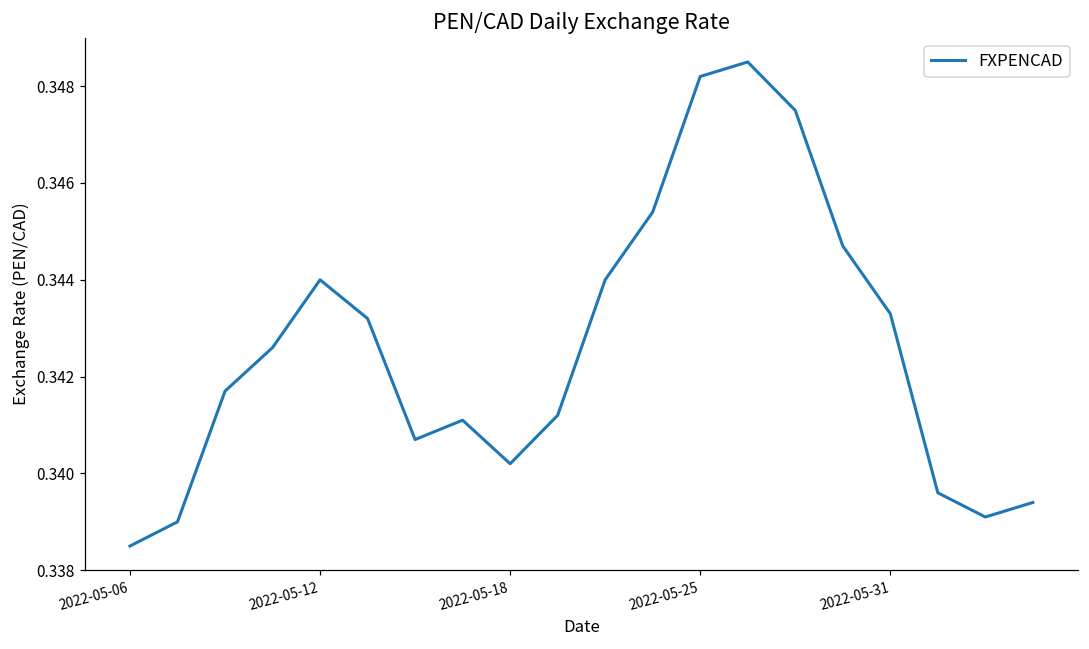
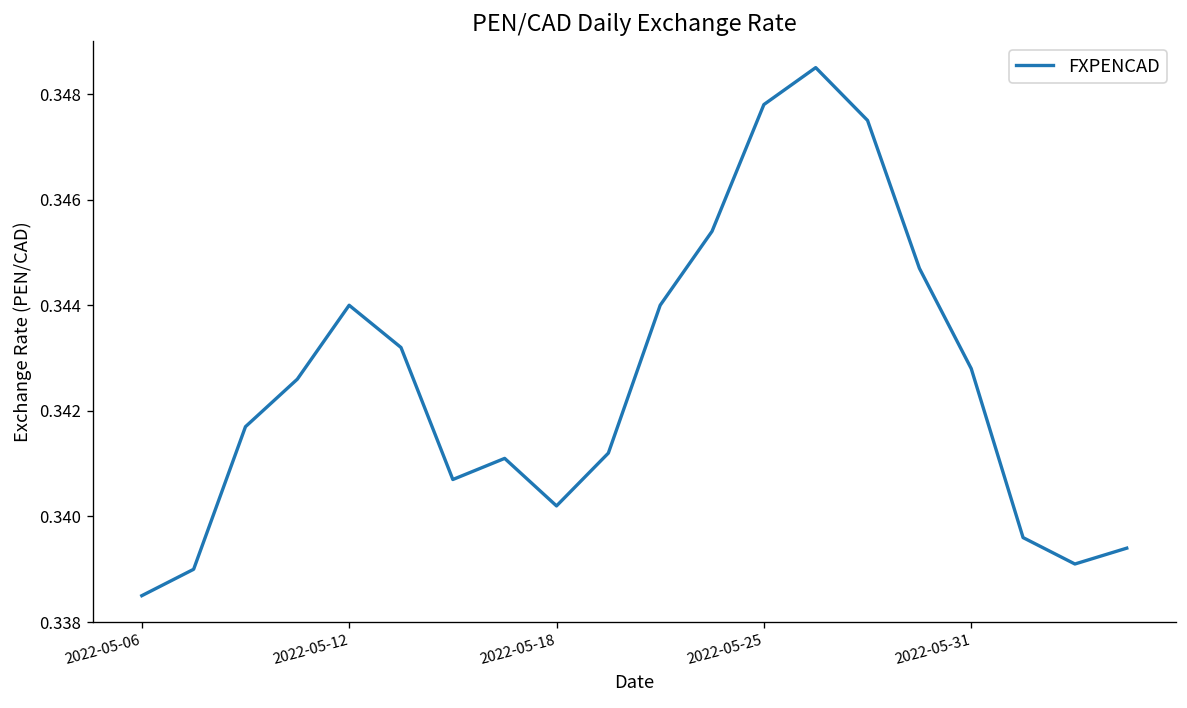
2022-05-25: 0.3482 -> 0.3478
2022-05-31: 0.3433 -> 0.3428
